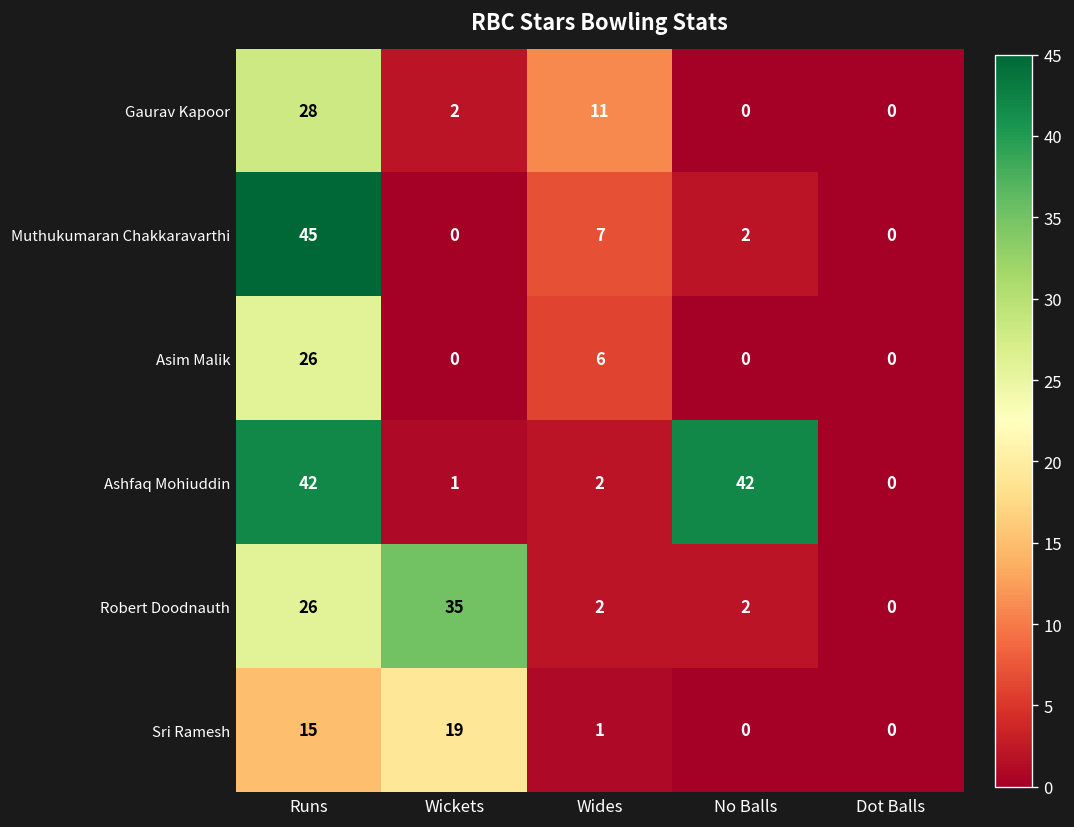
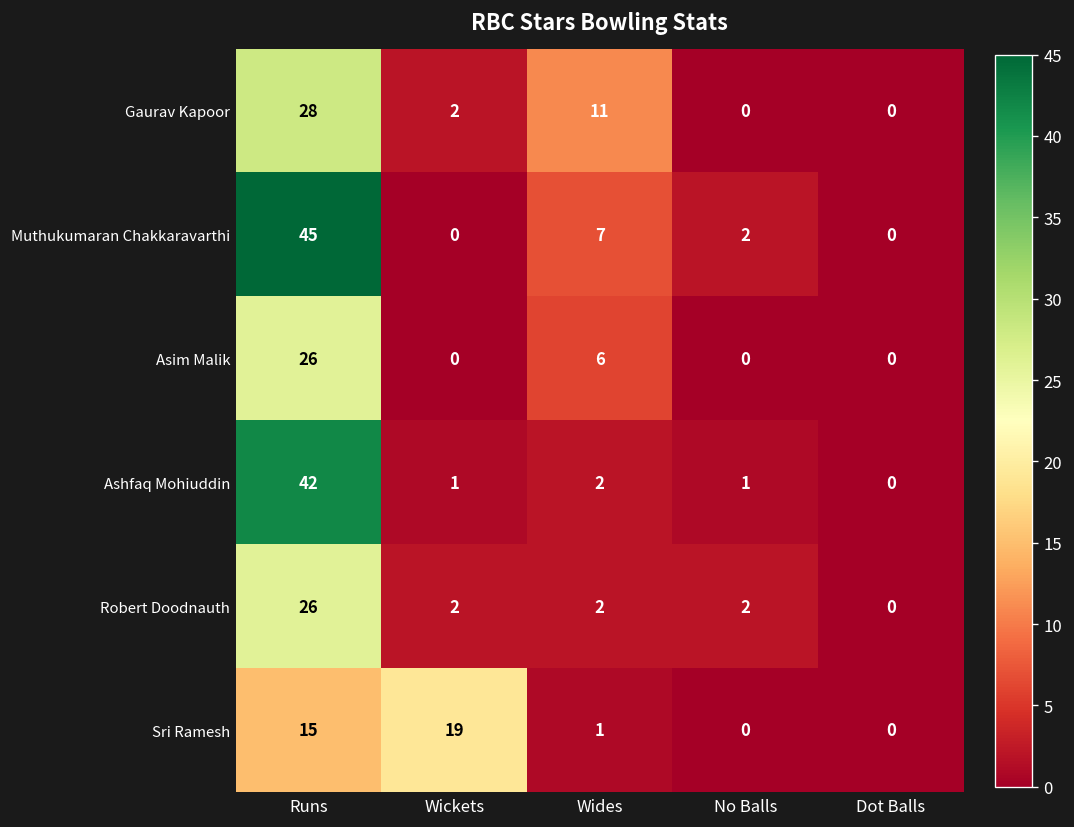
Ashfaq Mohiuddin, No Balls: 42 -> 1
Robert Doodnauth, Wickets: 35 -> 2
